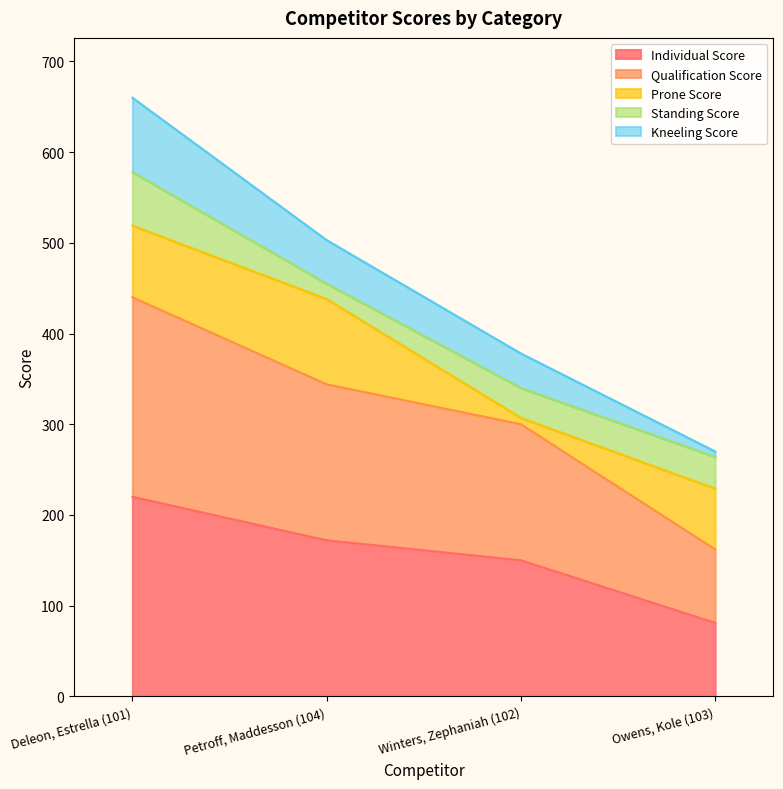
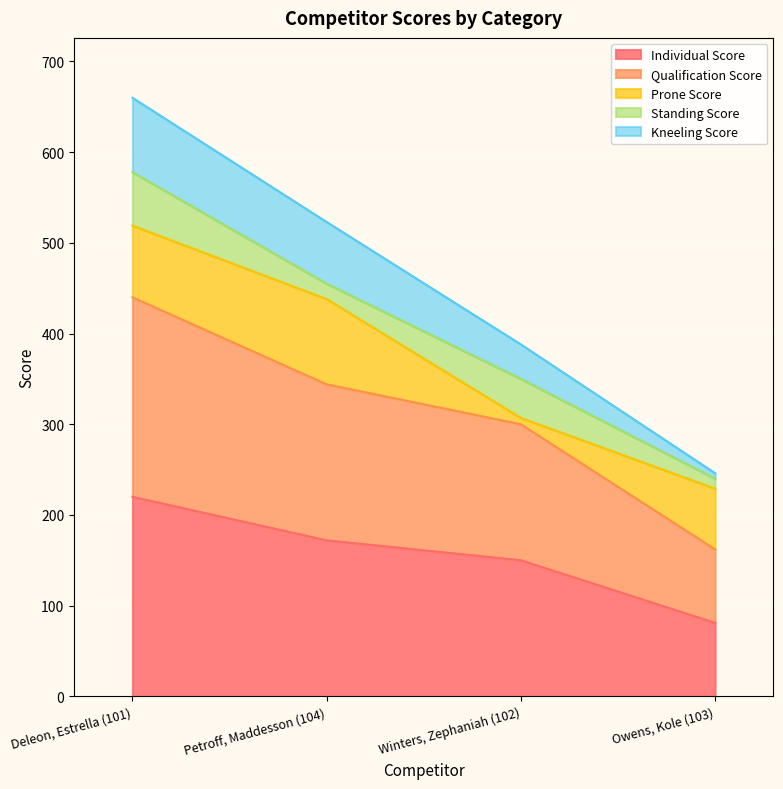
Kneeling Score, Petroff, Maddesson (104): 50 -> 70
Standing Score, Winters, Zephaniah (102): 30 -> 40
Standing Score, Owens, Kole (103): 40 -> 10
